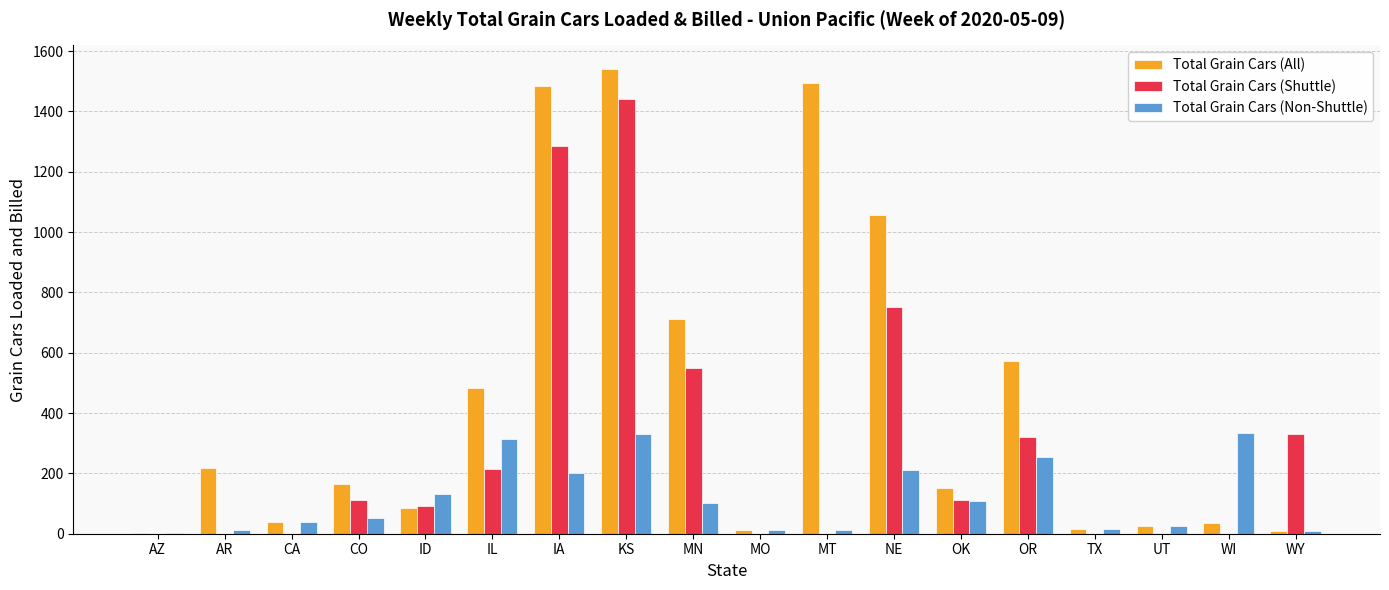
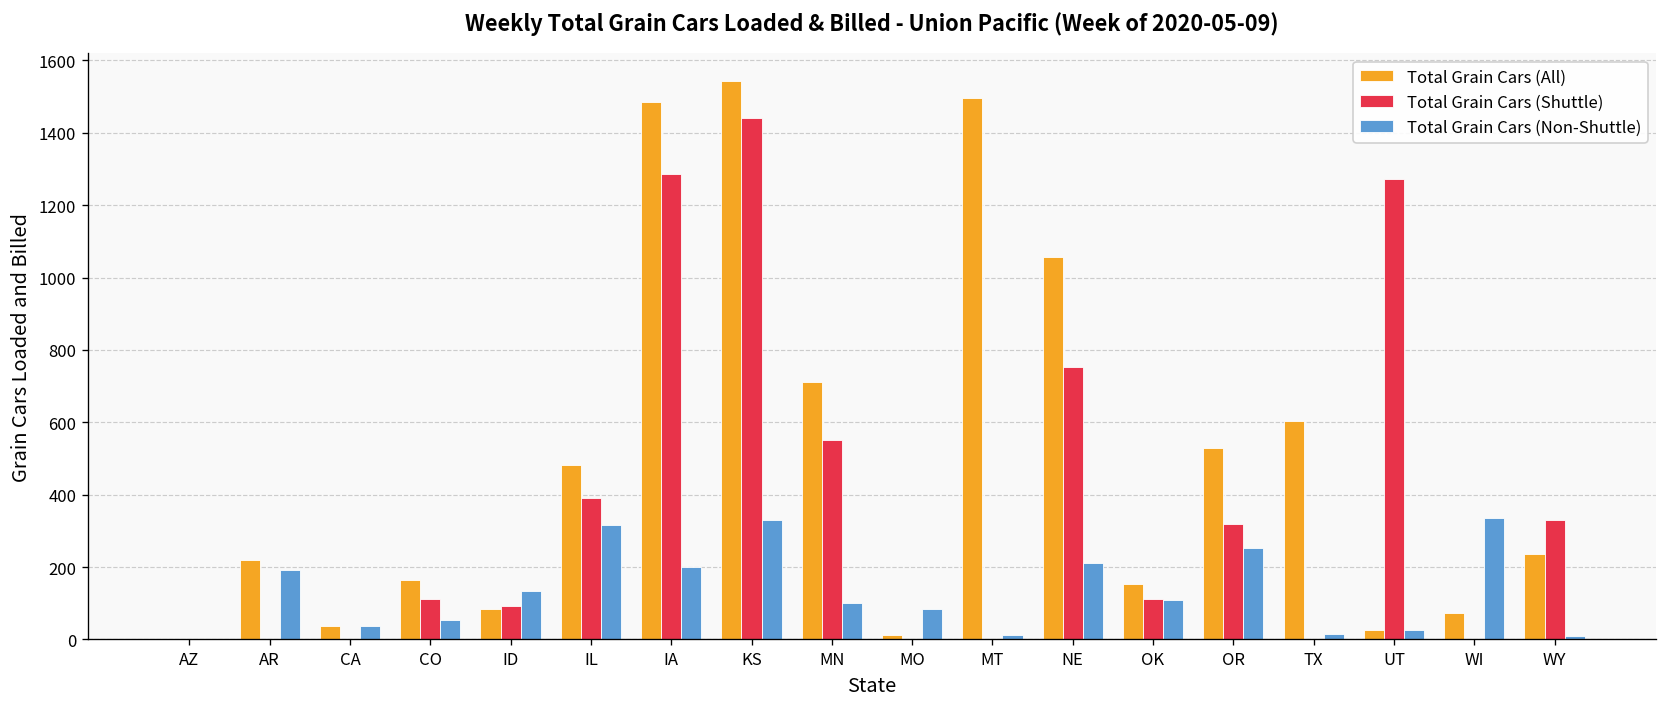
Total Grain Cars (Non-Shuttle), AR: 10 -> 190
Total Grain Cars (Shuttle), IL: 220 -> 390
Total Grain Cars (Non-Shuttle), MO: 10 -> 80
Total Grain Cars (All), OR: 570 -> 530
Total Grain Cars (All), TX: 20 -> 600
Total Grain Cars (Shuttle), UT: 0 -> 1270
Total Grain Cars (All), WI: 40 -> 70
Total Grain Cars (All), WY: 10 -> 240
